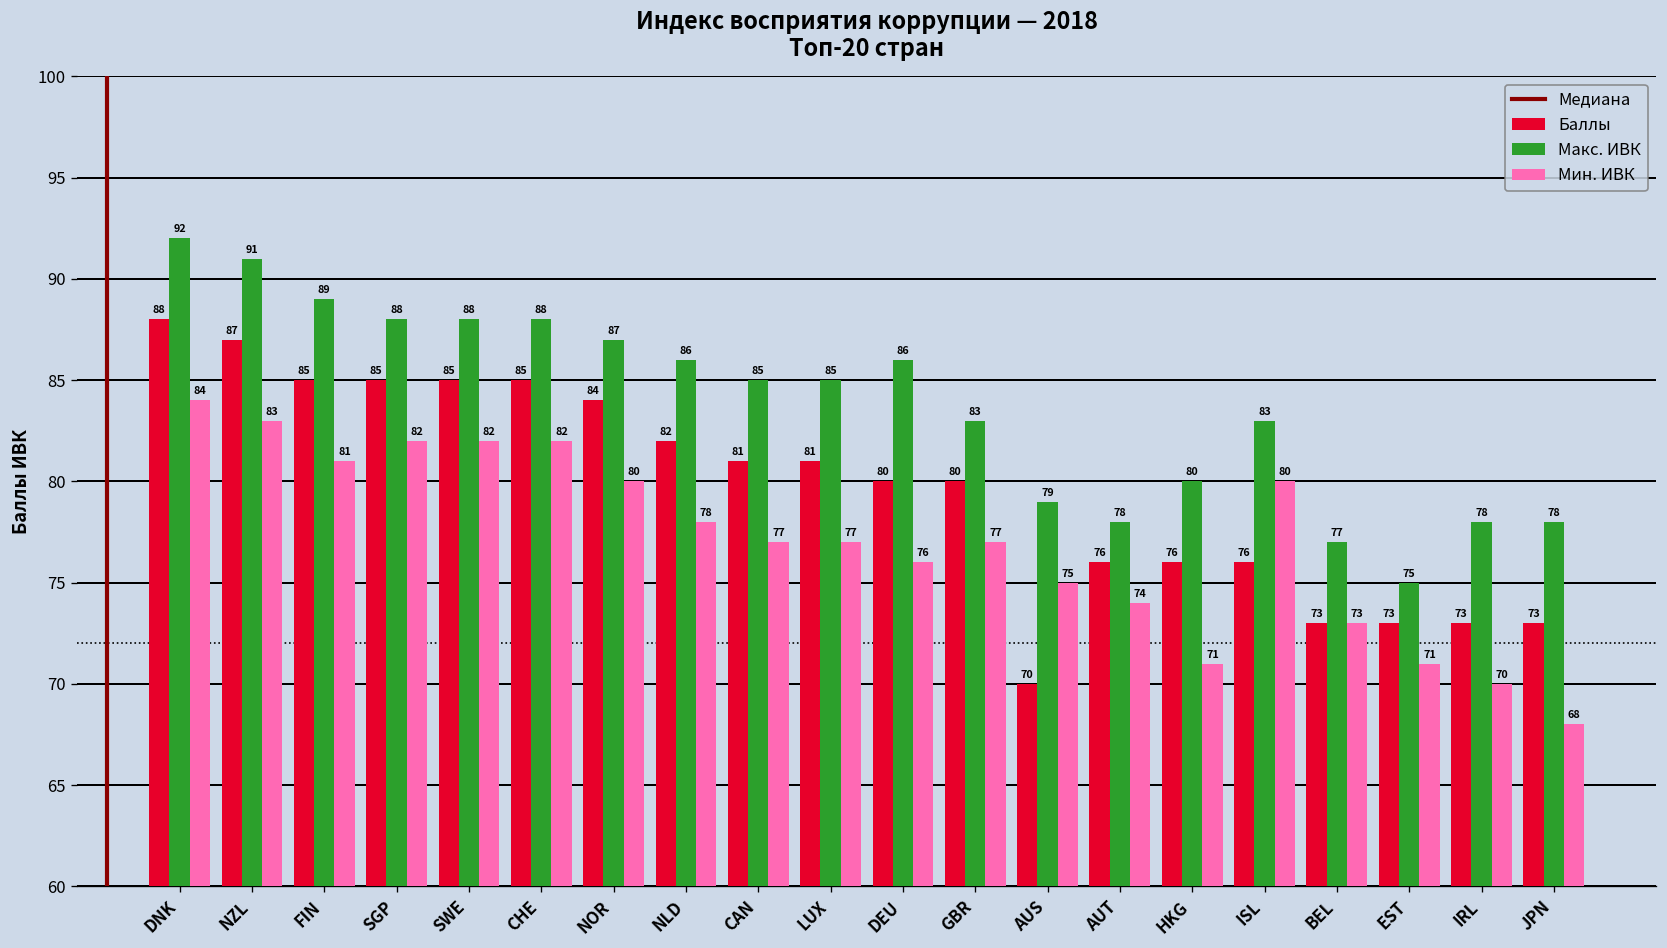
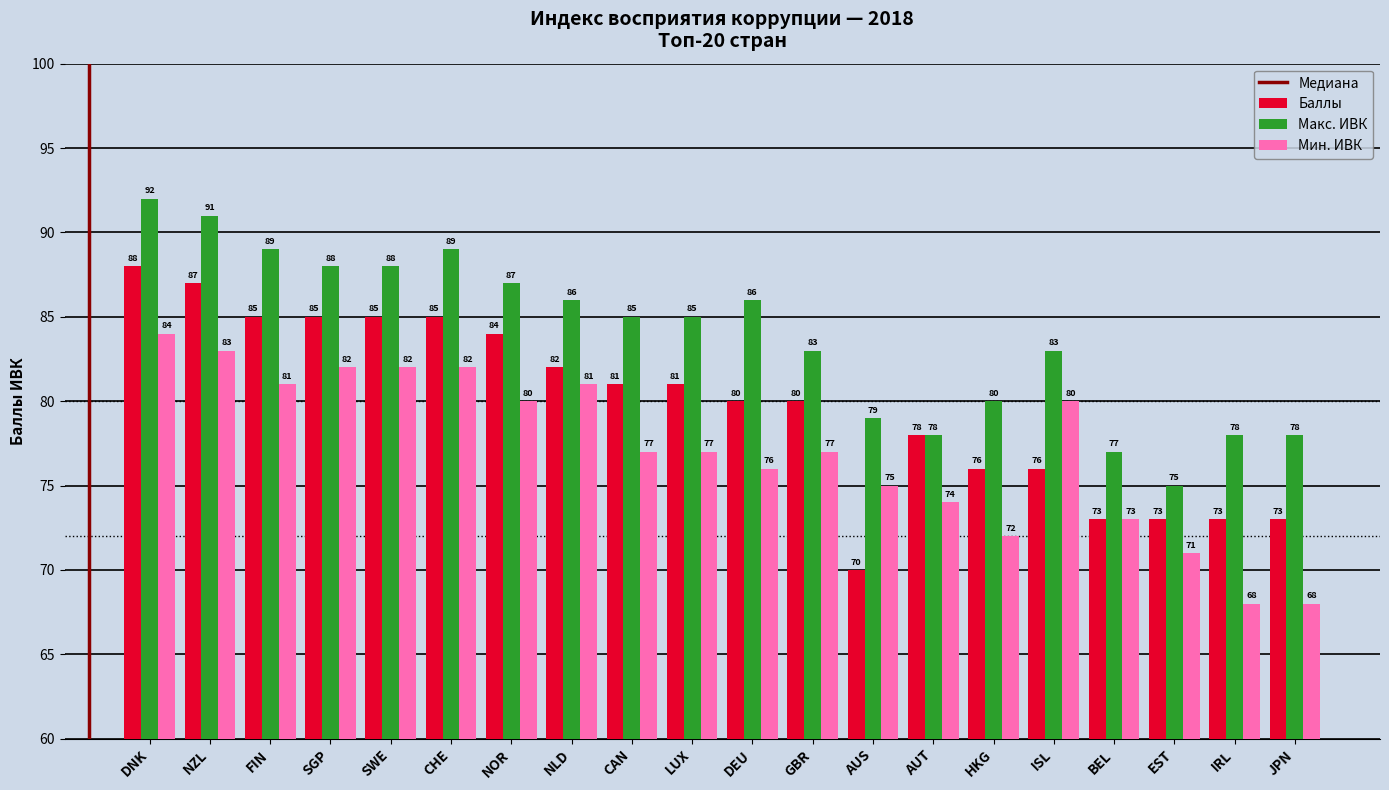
Макс. ИВК, CHE: 88 -> 89
Мин. ИВК, NLD: 78 -> 81
Баллы, AUT: 76 -> 78
Мин. ИВК, HKG: 71 -> 72
Мин. ИВК, IRL: 70 -> 68
